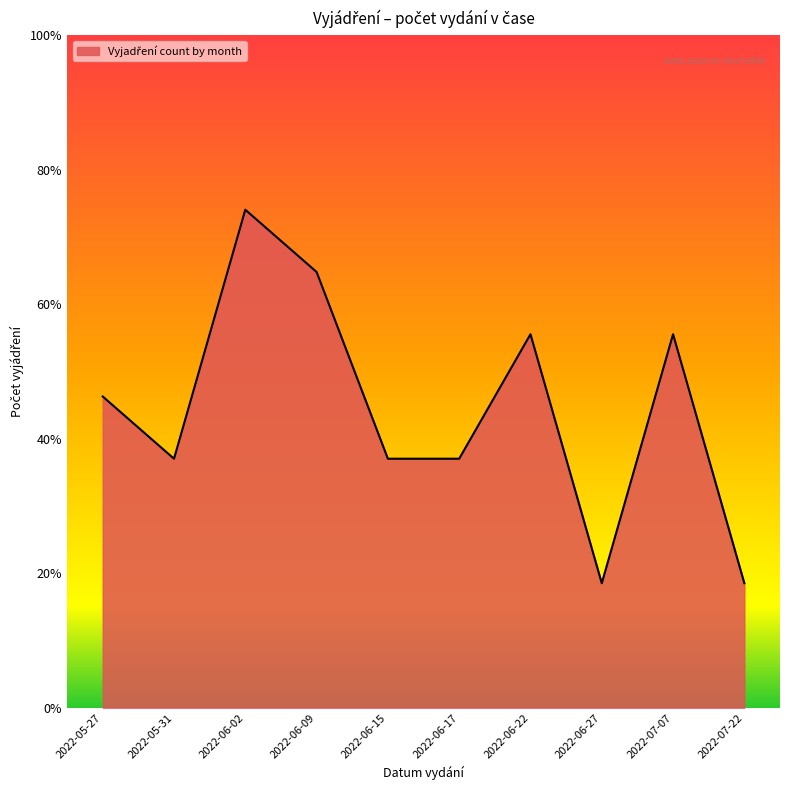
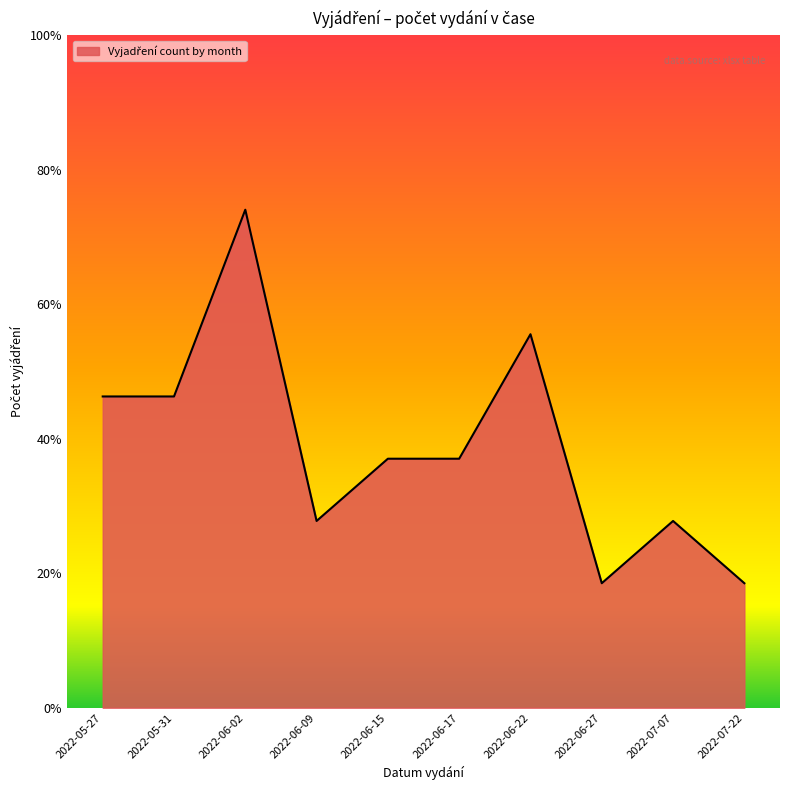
2022-05-31: 37% -> 46%
2022-06-09: 65% -> 28%
2022-07-07: 56% -> 28%
